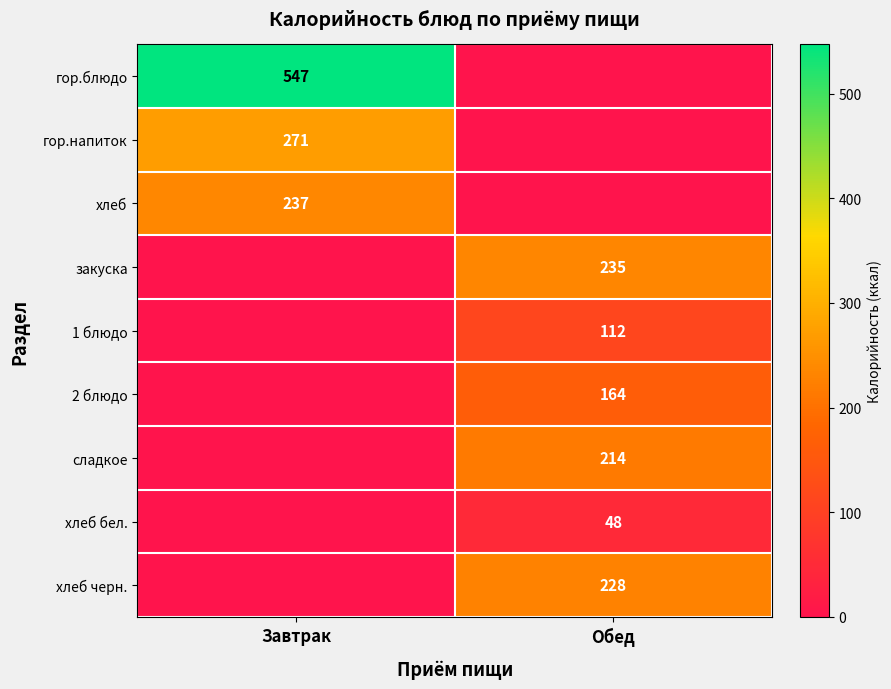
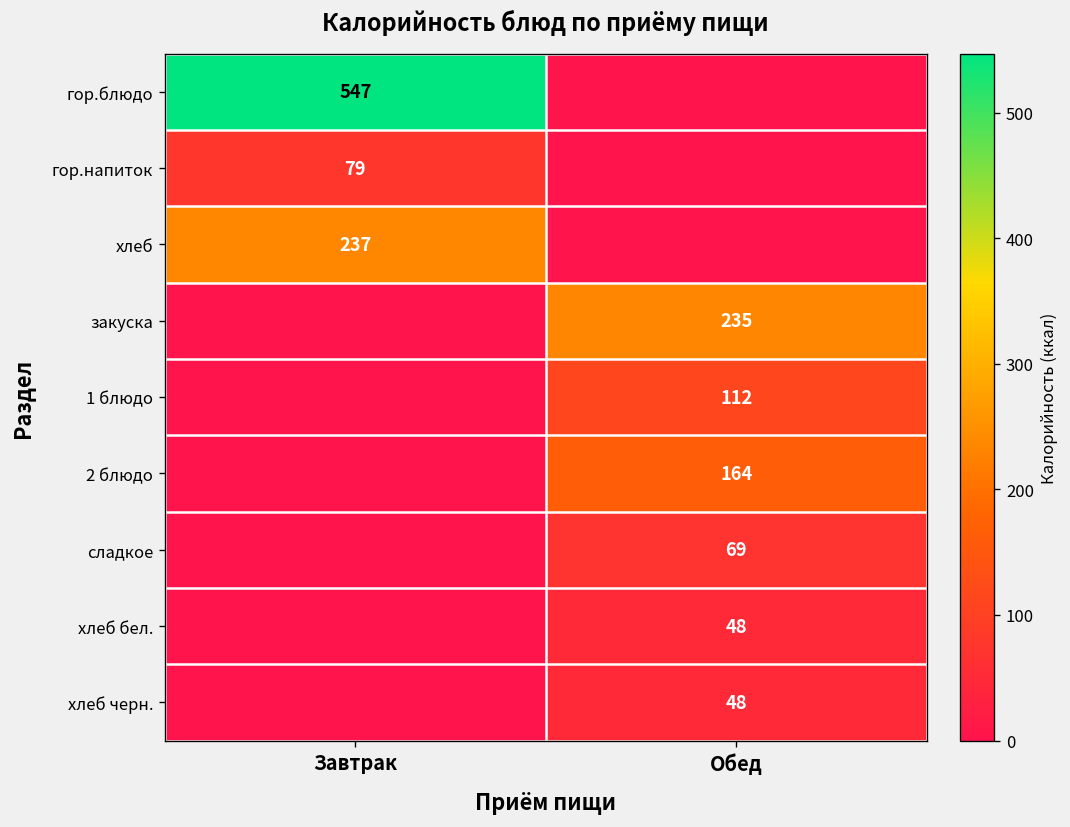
гор.напиток, Завтрак: 271 -> 79
сладкое, Обед: 214 -> 69
хлеб черн., Обед: 228 -> 48
